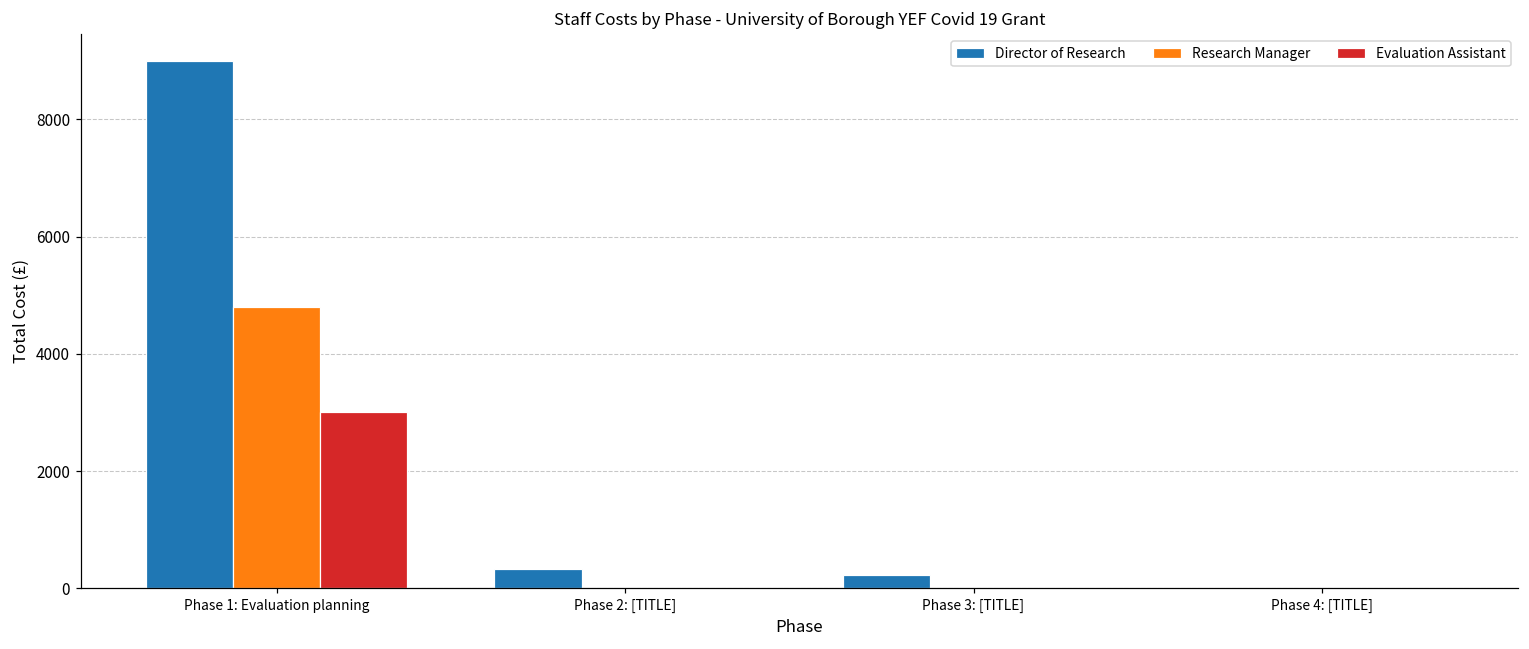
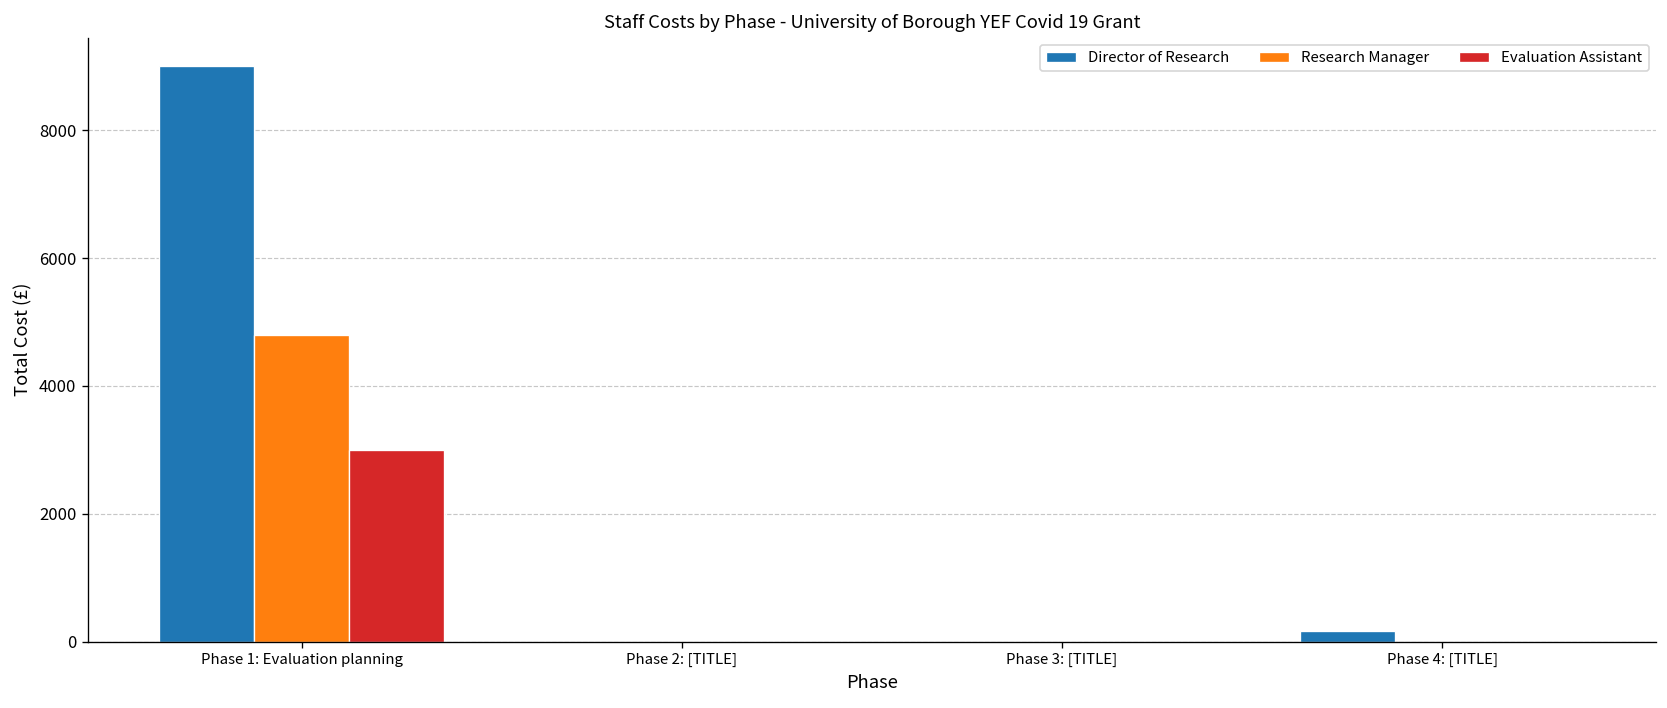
Director of Research, Phase 2: [TITLE]: 300 -> 0
Director of Research, Phase 3: [TITLE]: 200 -> 0
Director of Research, Phase 4: [TITLE]: 0 -> 200
